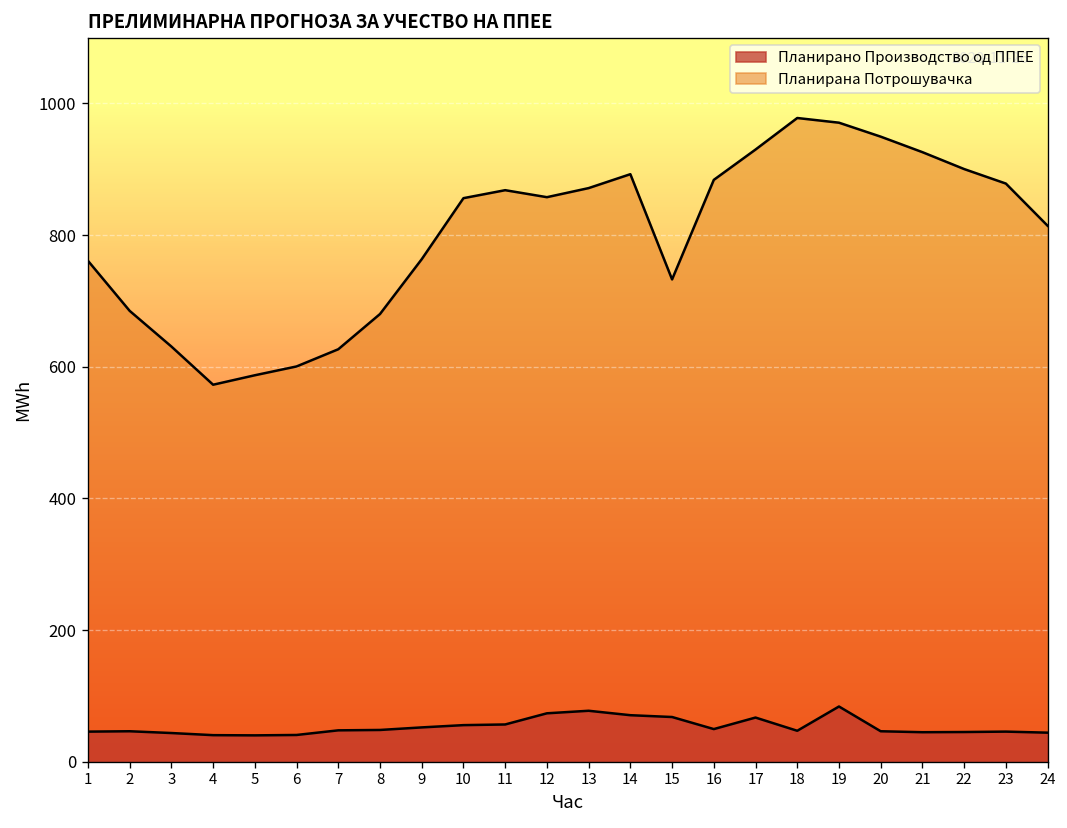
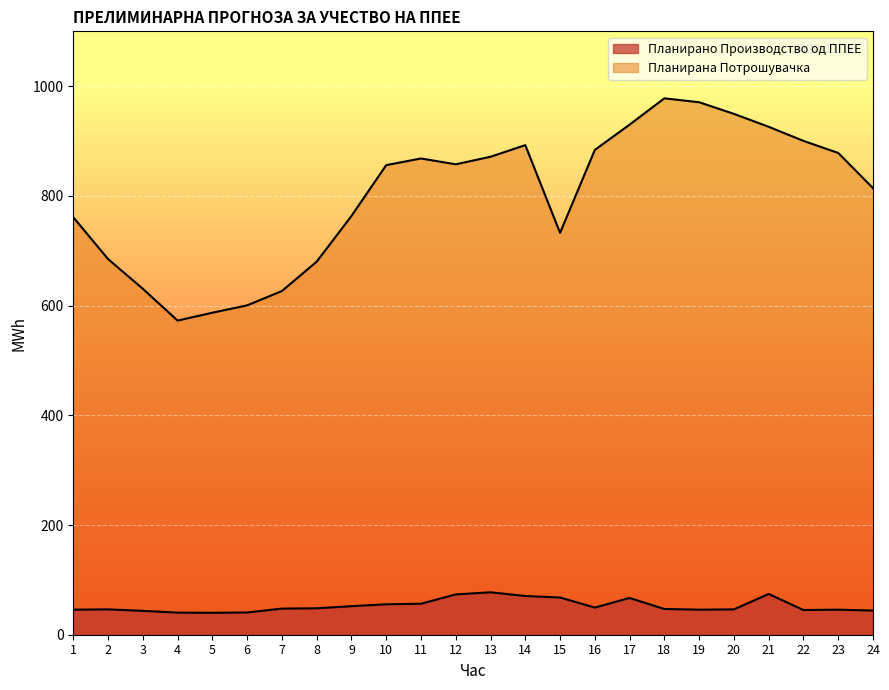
Планирано Производство од ППЕЕ, 19: 80 -> 50
Планирано Производство од ППЕЕ, 21: 40 -> 70
